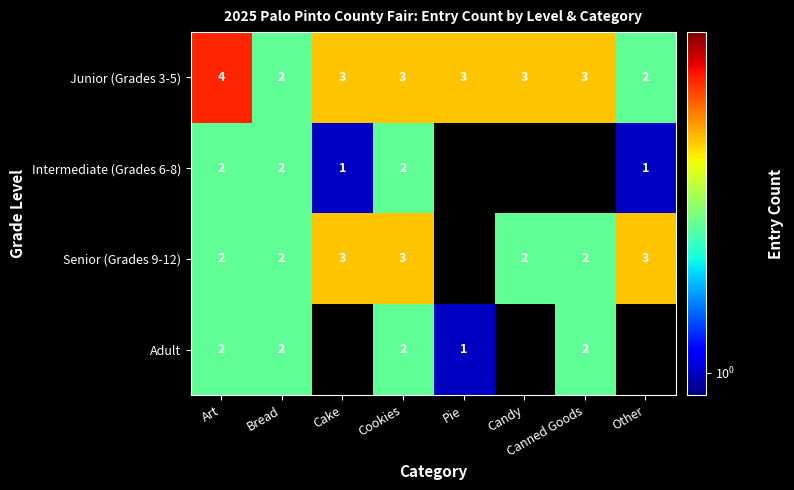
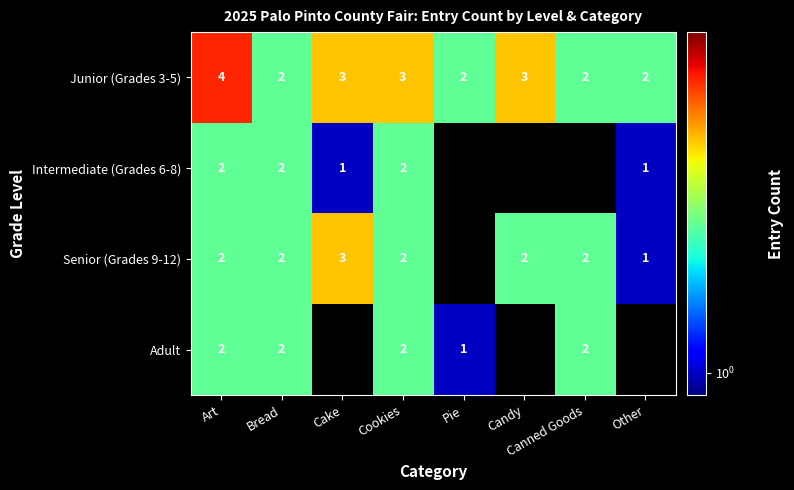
Junior (Grades 3-5), Pie: 3 -> 2
Junior (Grades 3-5), Canned Goods: 3 -> 2
Senior (Grades 9-12), Cookies: 3 -> 2
Senior (Grades 9-12), Other: 3 -> 1
